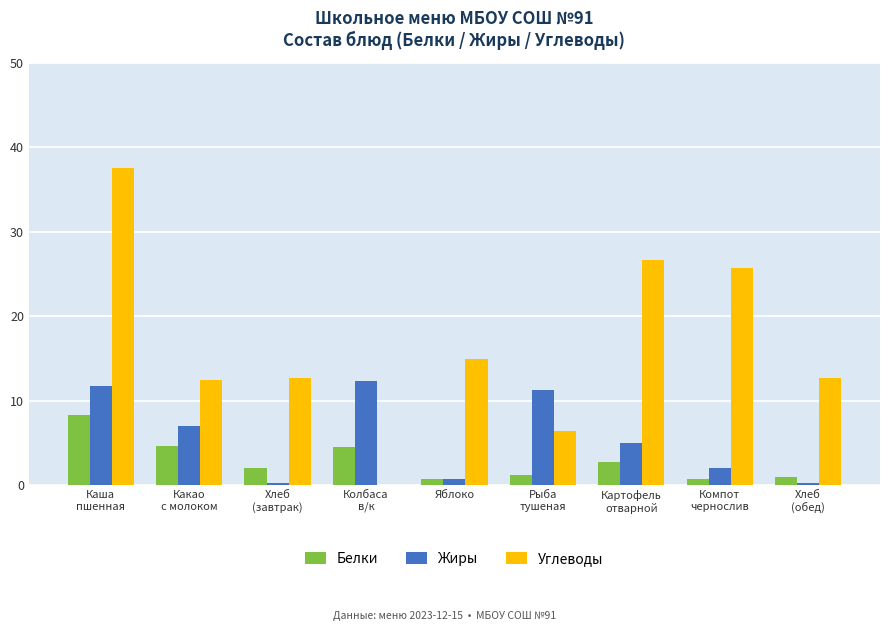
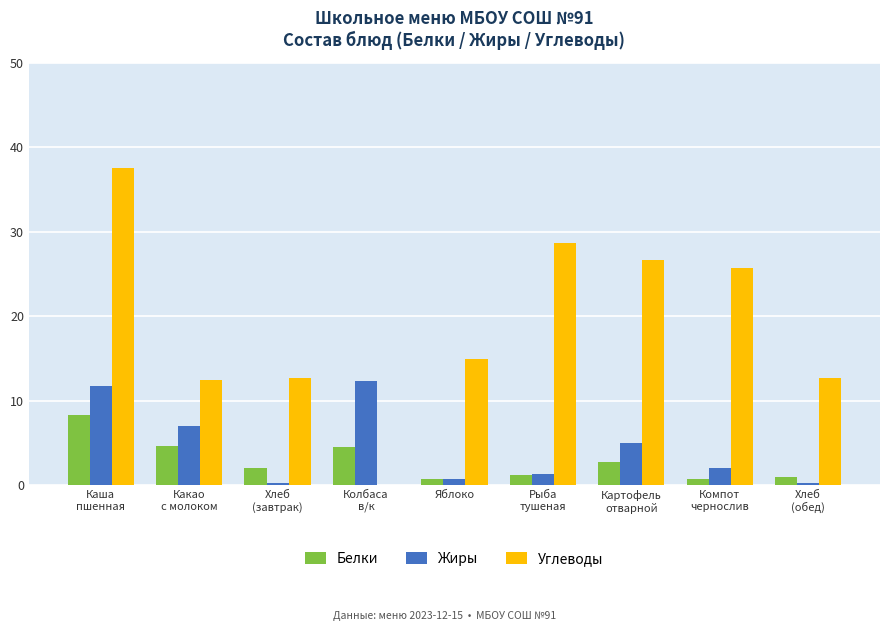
Жиры, Рыба тушеная: 11 -> 1
Углеводы, Рыба тушеная: 6 -> 29
